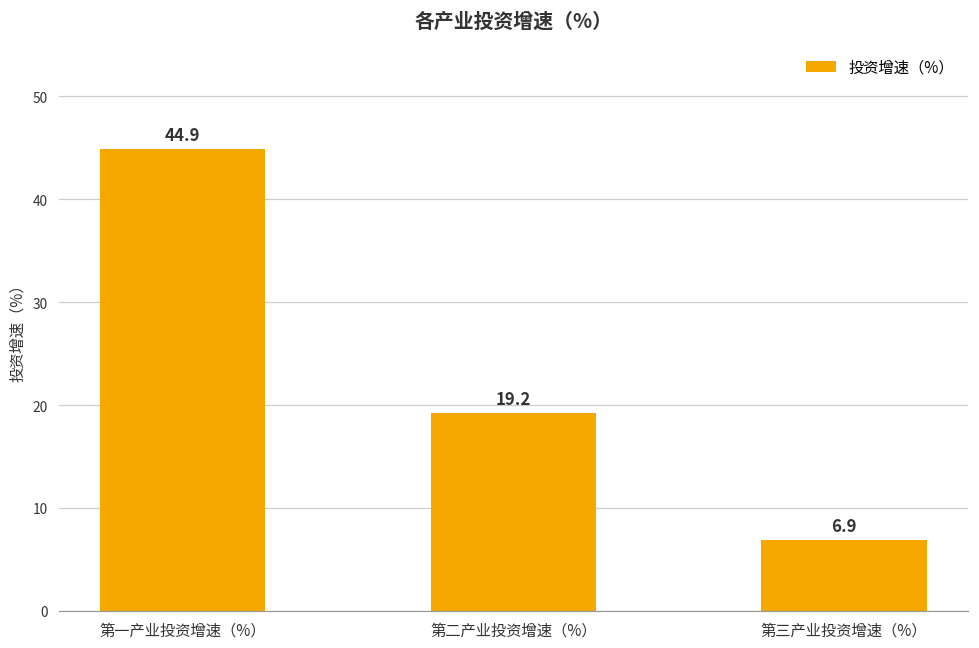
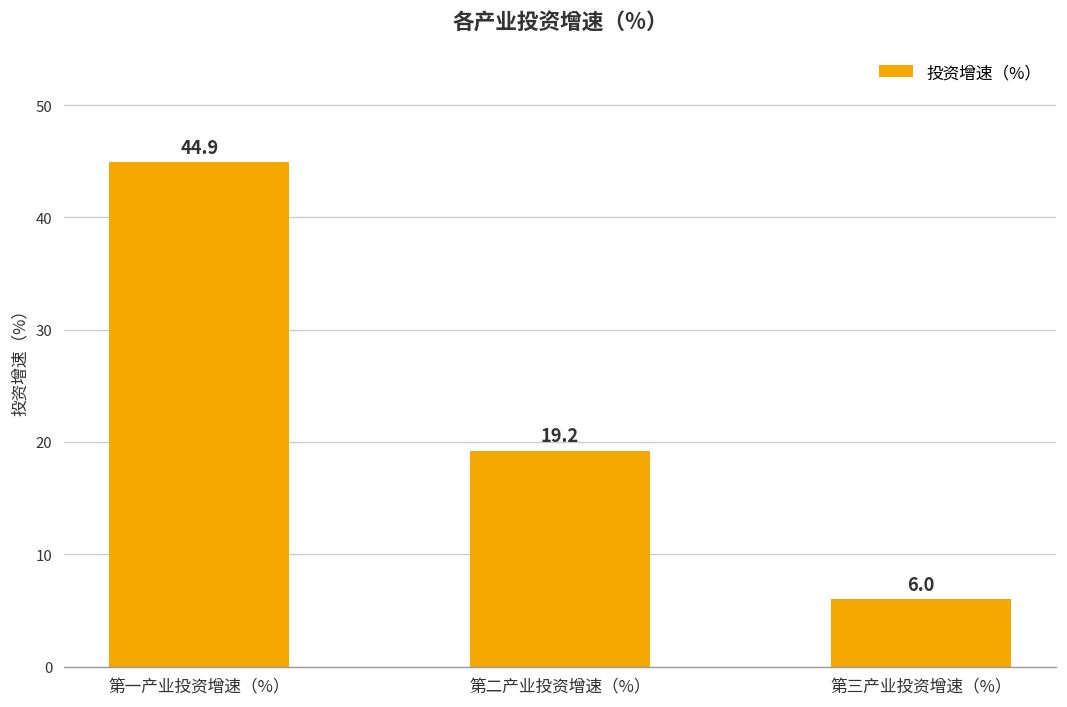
第三产业投资增速（%）: 6.9 -> 6.0
